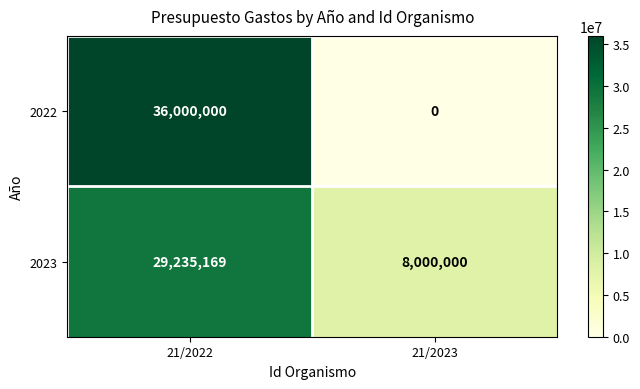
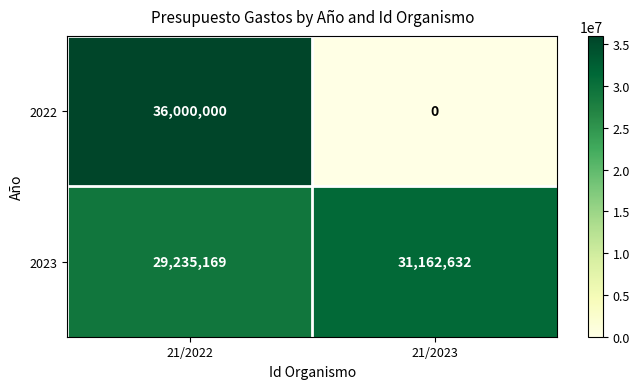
2023, 21/2023: 8,000,000 -> 31,162,632
